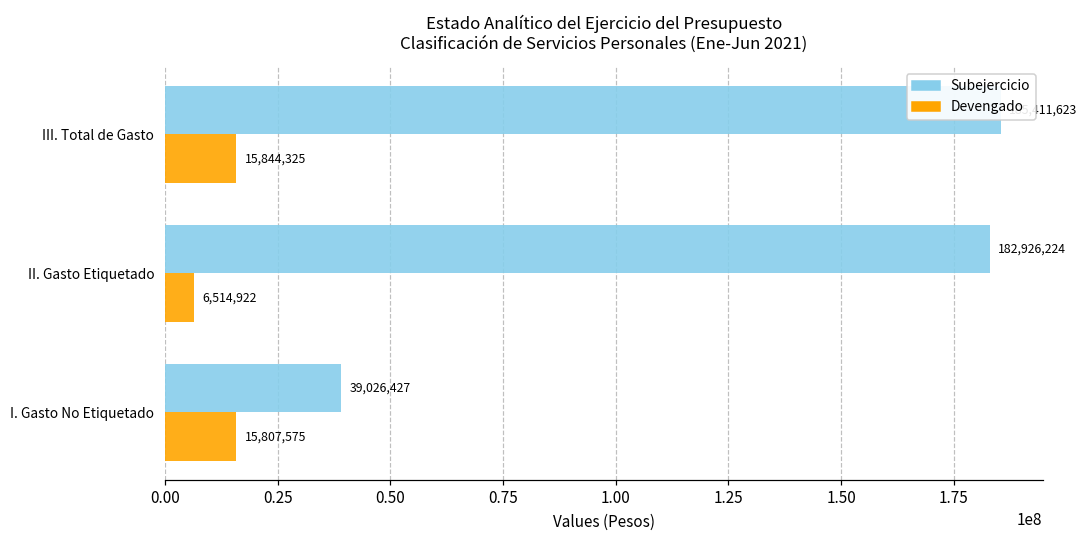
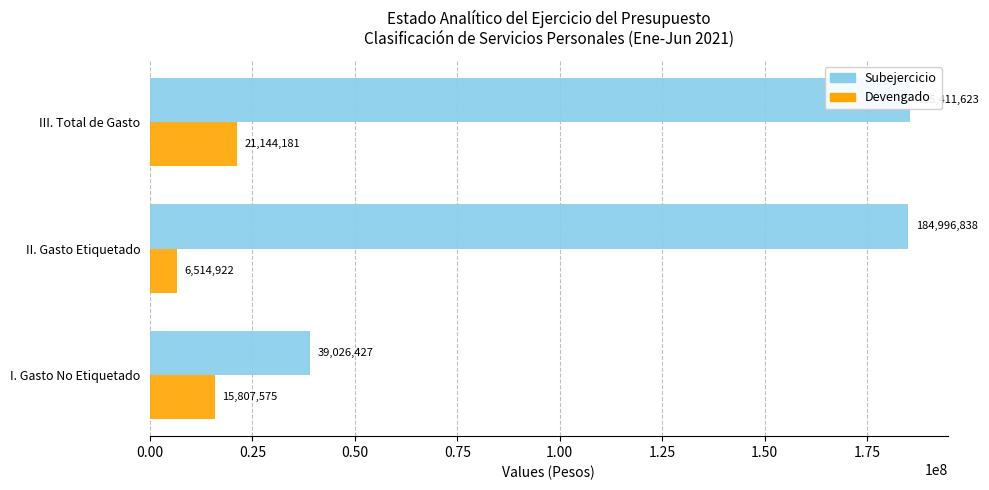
Devengado, III. Total de Gasto: 15,844,325 -> 21,144,181
Subejercicio, II. Gasto Etiquetado: 182,926,224 -> 184,996,838
